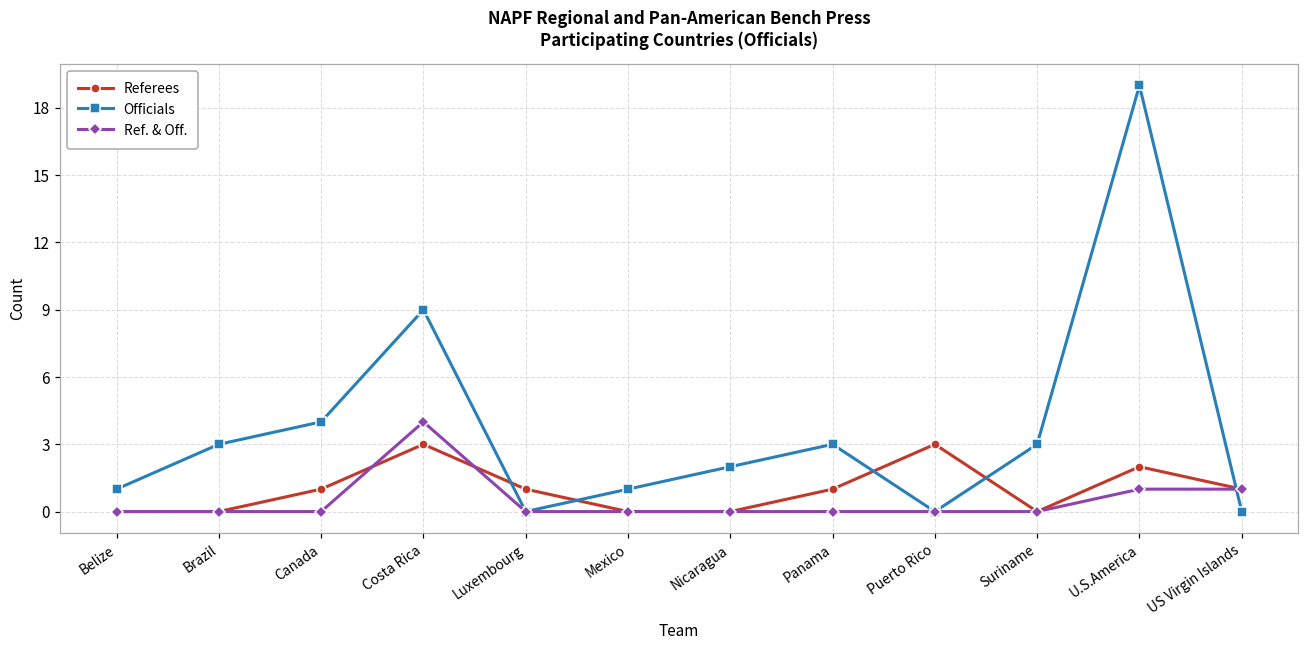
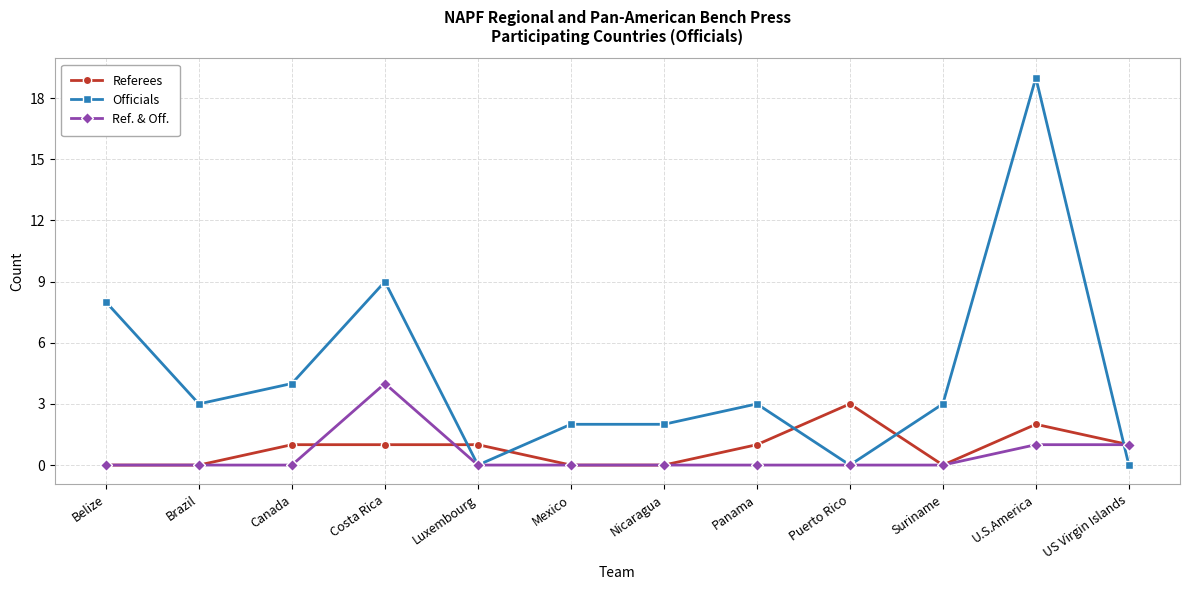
Officials, Belize: 1 -> 8
Referees, Costa Rica: 3 -> 1
Officials, Mexico: 1 -> 2
